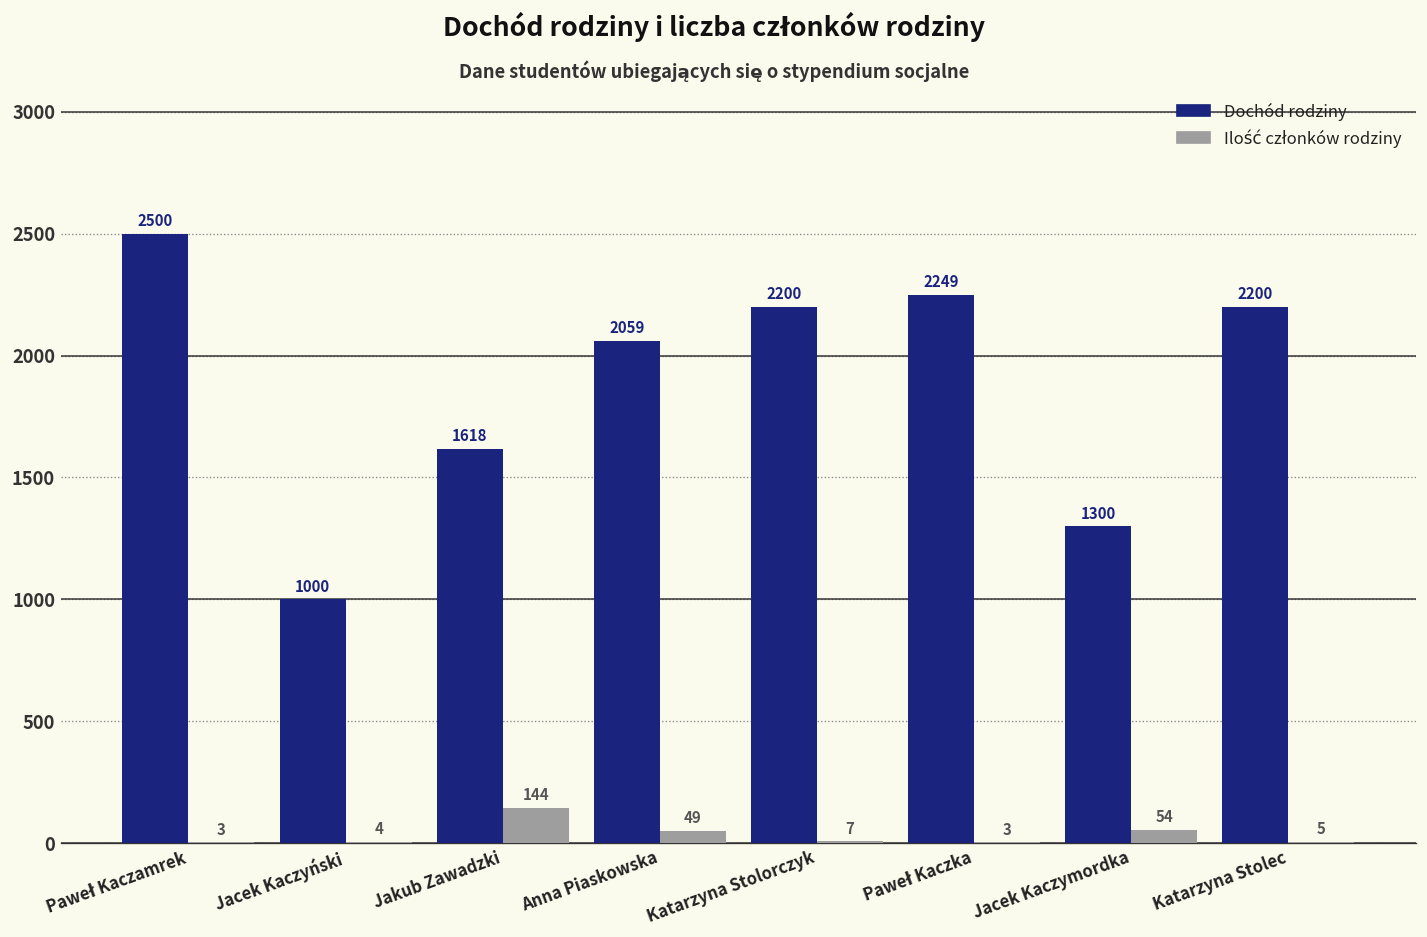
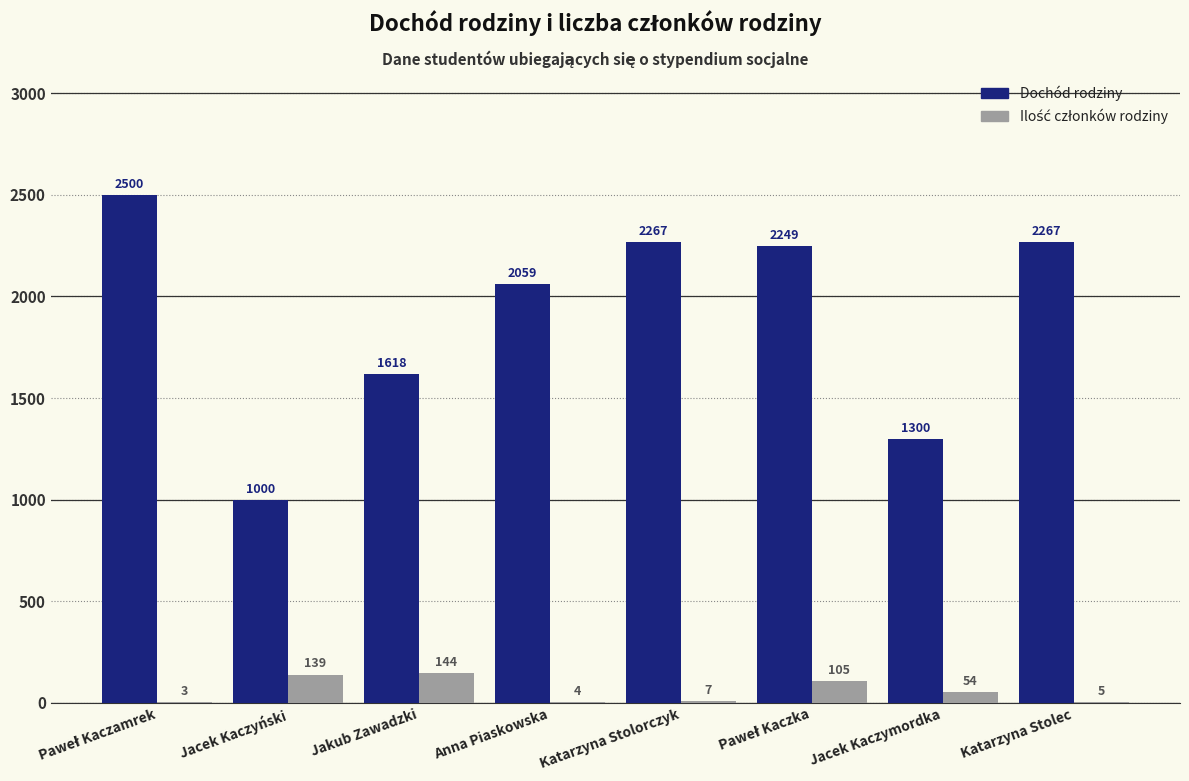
Ilość członków rodziny, Jacek Kaczyński: 4 -> 139
Ilość członków rodziny, Anna Piaskowska: 49 -> 4
Dochód rodziny, Katarzyna Stolorczyk: 2200 -> 2267
Ilość członków rodziny, Paweł Kaczka: 3 -> 105
Dochód rodziny, Katarzyna Stolec: 2200 -> 2267
